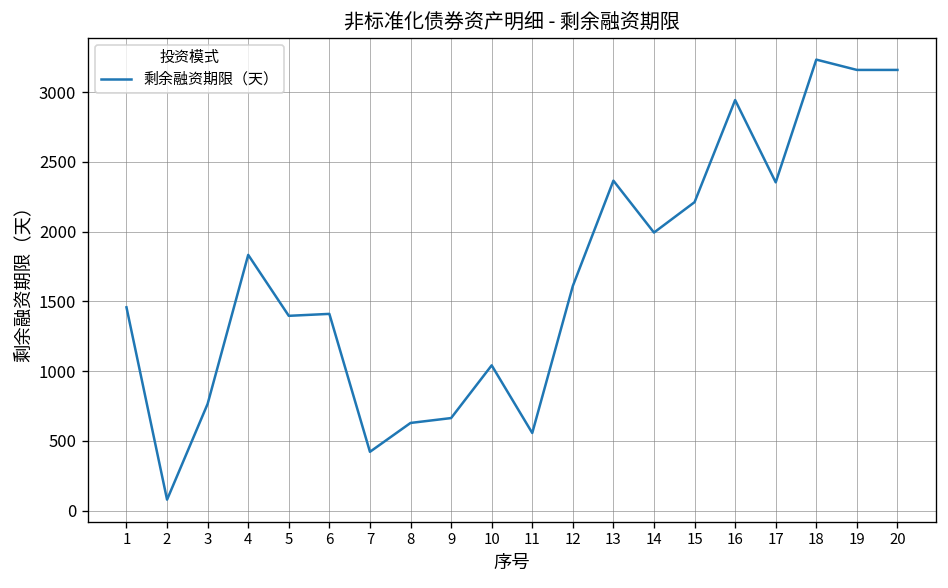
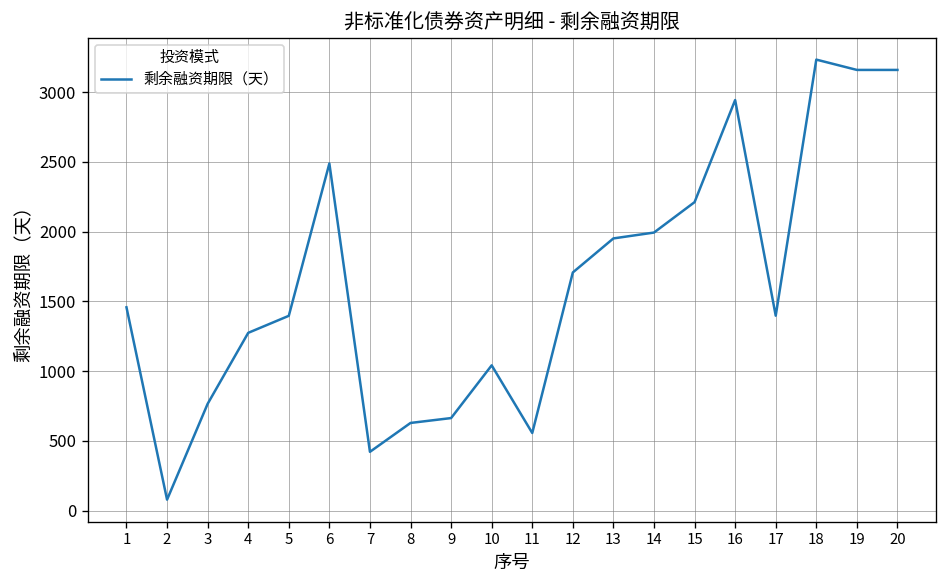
4: 1830 -> 1280
6: 1410 -> 2490
12: 1610 -> 1710
13: 2370 -> 1950
17: 2350 -> 1400
